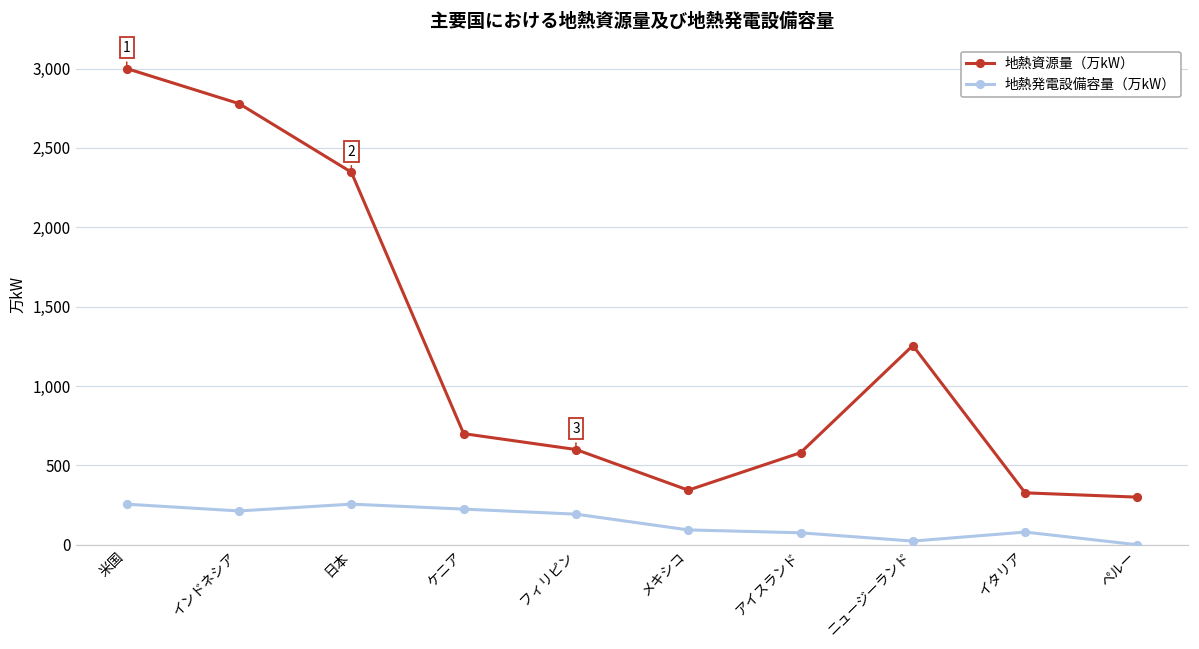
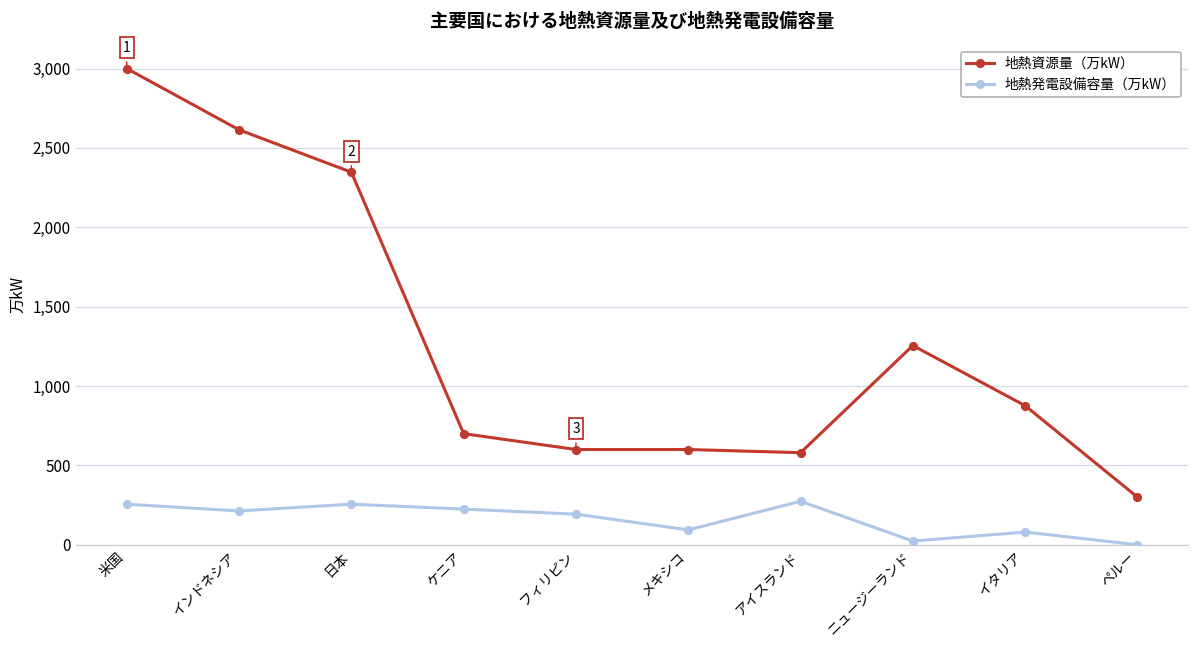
地熱資源量（万kW）, インドネシア: 2,780 -> 2,610
地熱資源量（万kW）, メキシコ: 340 -> 600
地熱発電設備容量（万kW）, アイスランド: 80 -> 270
地熱資源量（万kW）, イタリア: 330 -> 880
